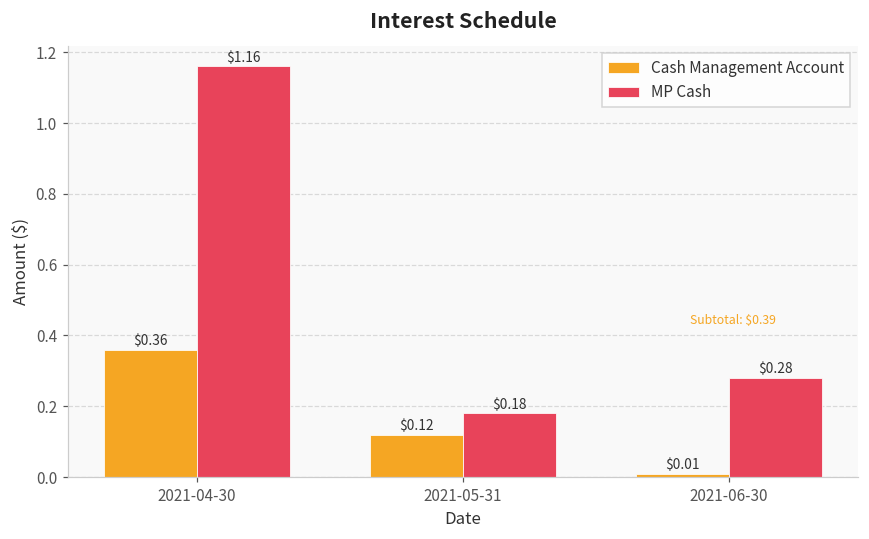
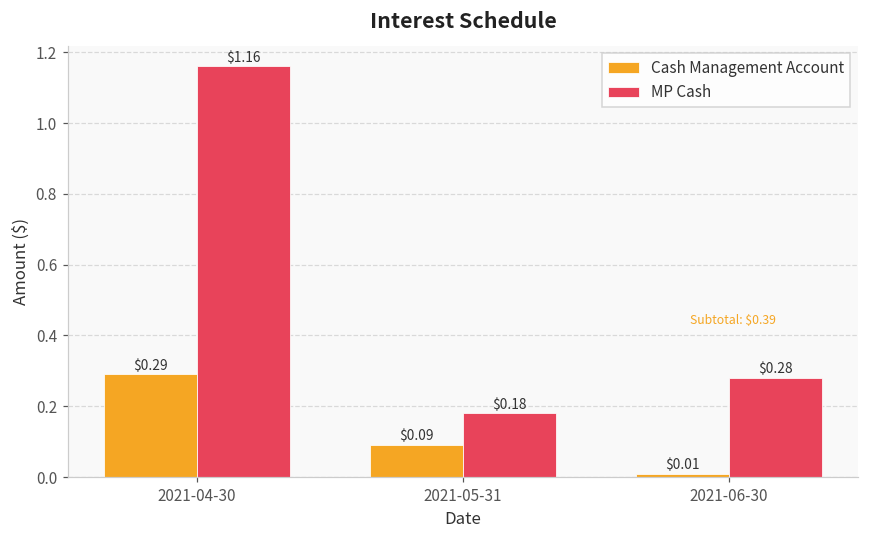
Cash Management Account, 2021-04-30: $0.36 -> $0.29
Cash Management Account, 2021-05-31: $0.12 -> $0.09
